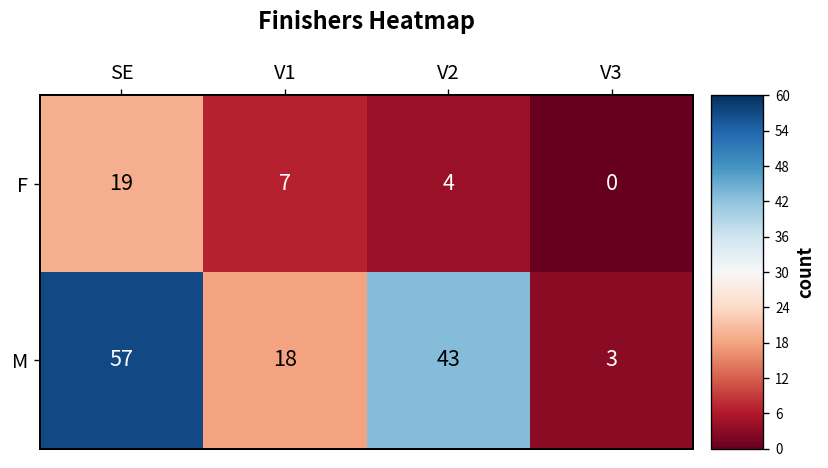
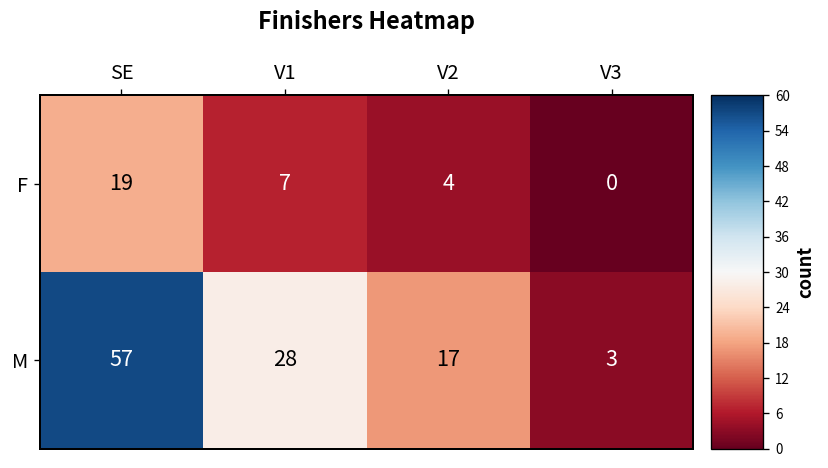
M, V1: 18 -> 28
M, V2: 43 -> 17
